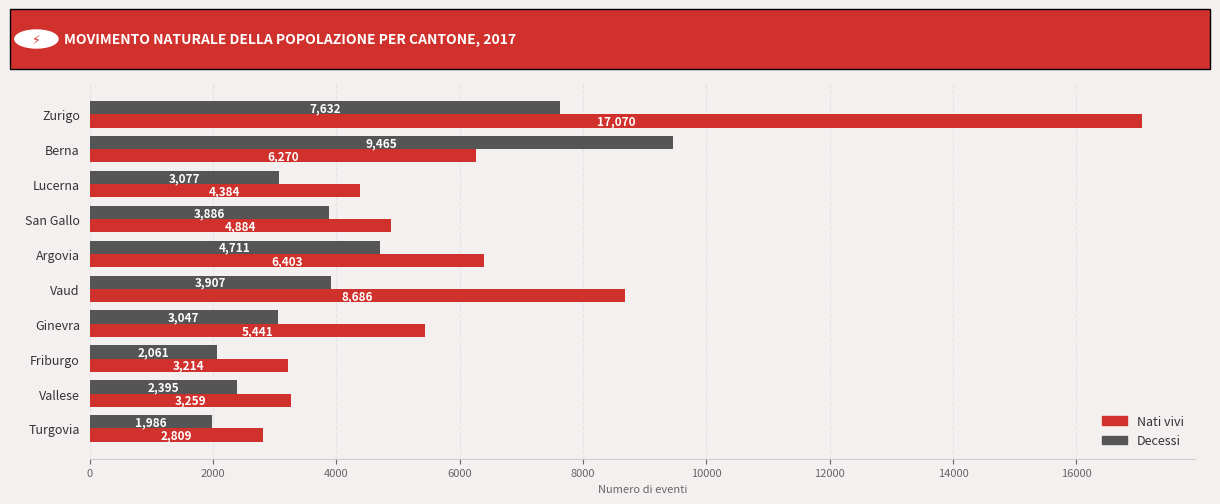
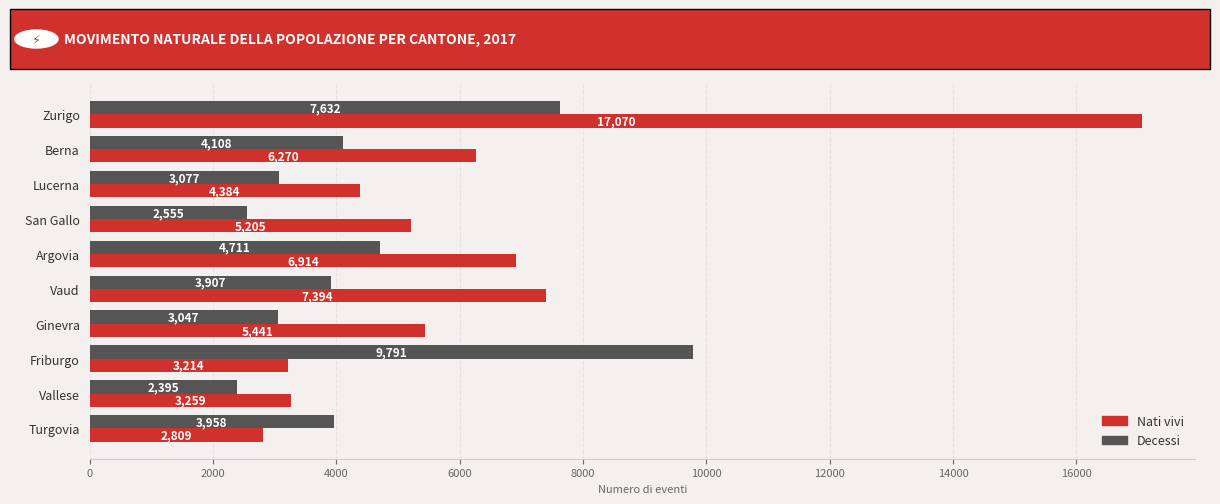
Decessi, Berna: 9,465 -> 4,108
Decessi, San Gallo: 3,886 -> 2,555
Nati vivi, San Gallo: 4,884 -> 5,205
Nati vivi, Argovia: 6,403 -> 6,914
Nati vivi, Vaud: 8,686 -> 7,394
Decessi, Friburgo: 2,061 -> 9,791
Decessi, Turgovia: 1,986 -> 3,958
